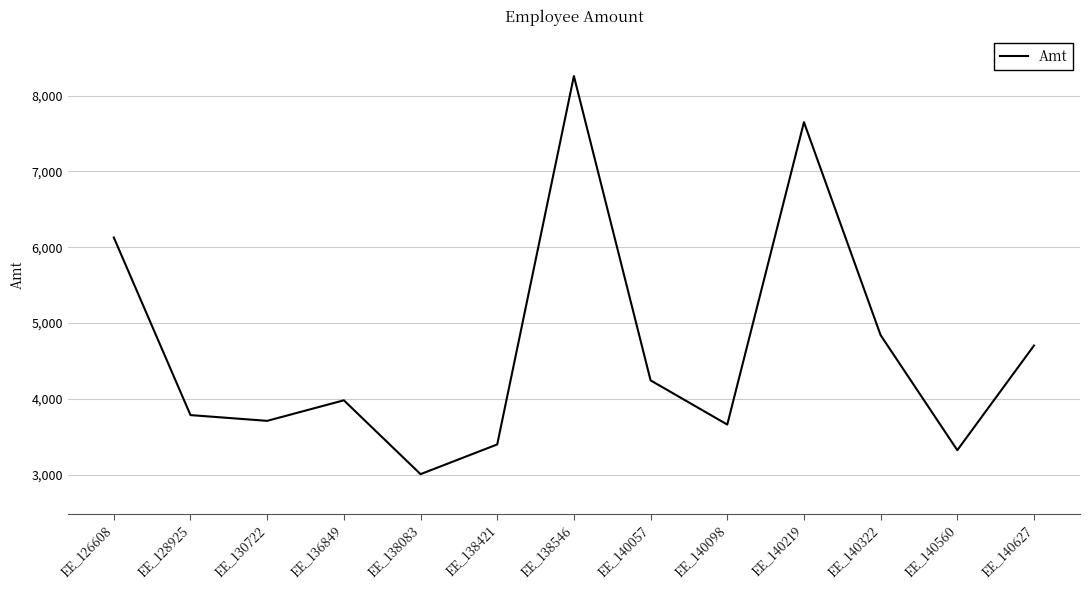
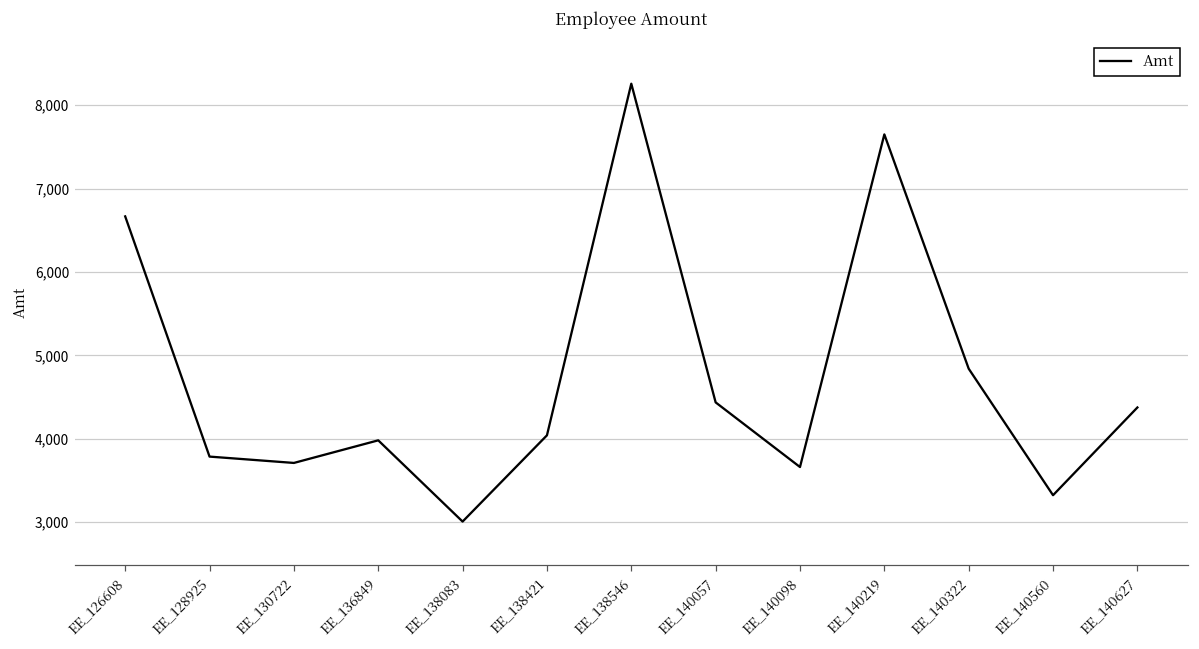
EE_126608: 6,100 -> 6,700
EE_138421: 3,400 -> 4,000
EE_140057: 4,200 -> 4,400
EE_140627: 4,700 -> 4,400
